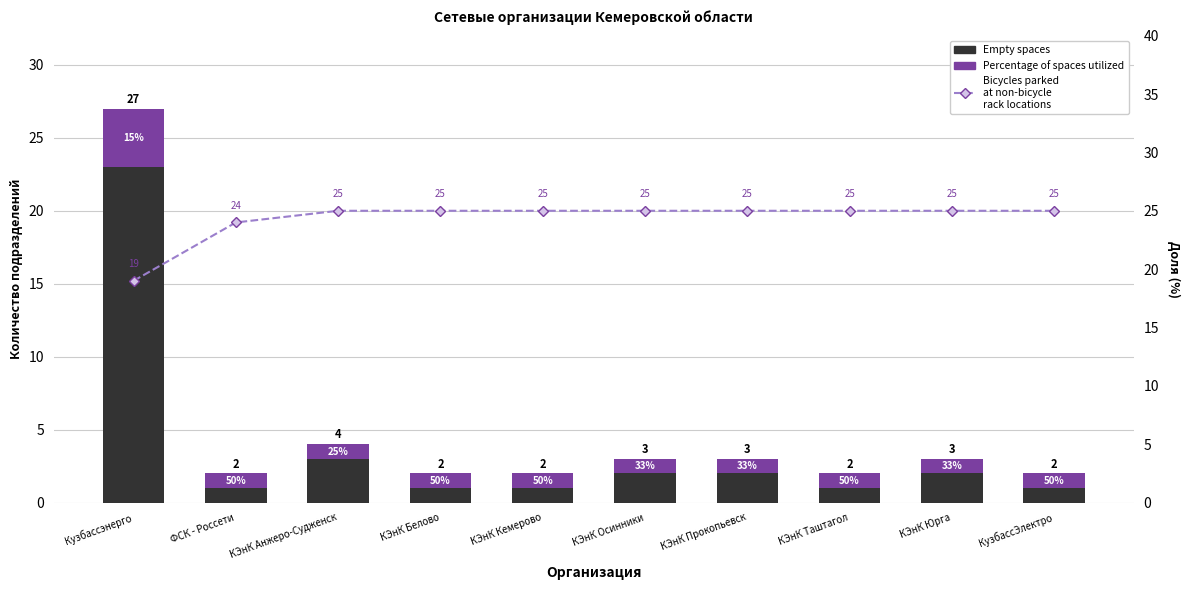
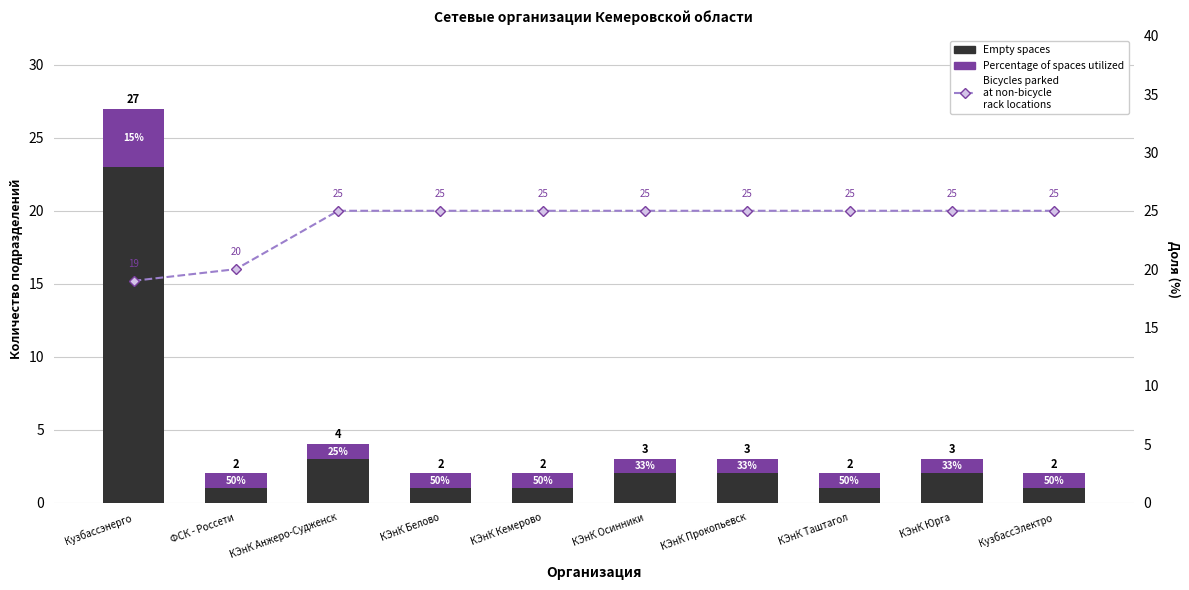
Bicycles parked at non-bicycle rack locations, ФСК - Россети: 24 -> 20
